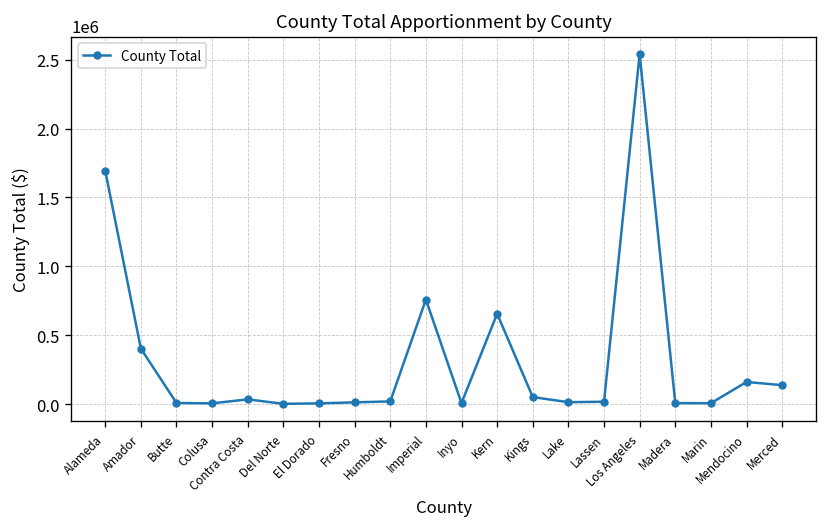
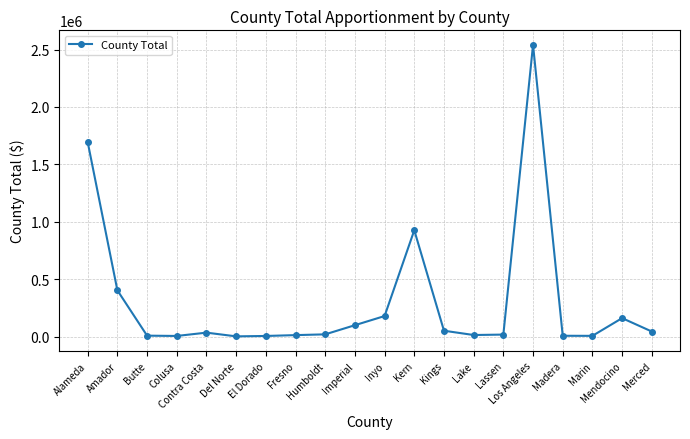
Imperial: 760000 -> 100000
Inyo: 10000 -> 180000
Kern: 660000 -> 930000
Merced: 140000 -> 40000
